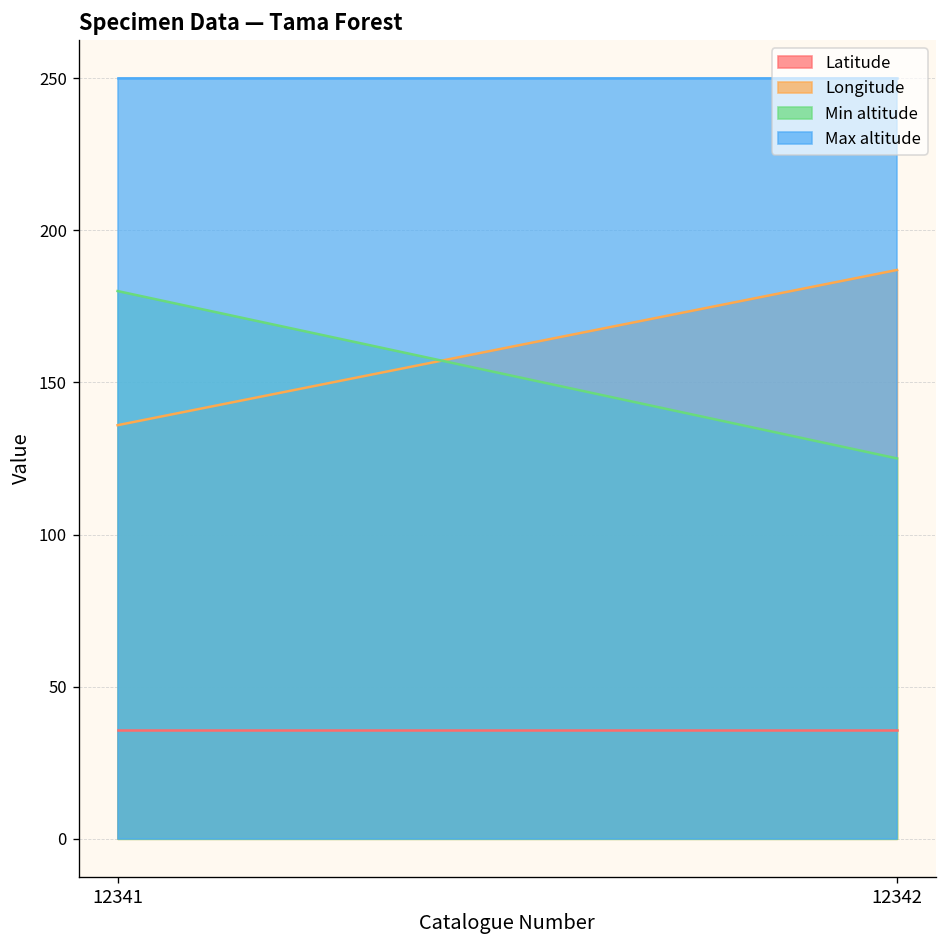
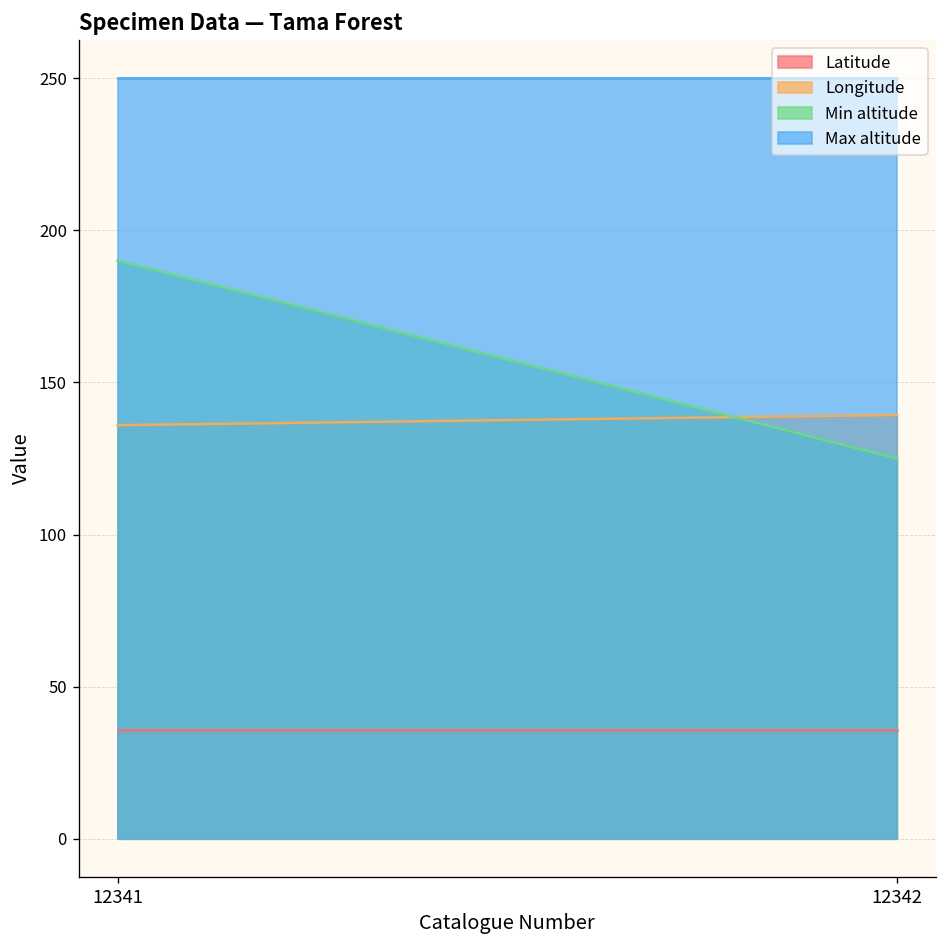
Min altitude, 12341: 180 -> 190
Longitude, 12342: 187 -> 139
